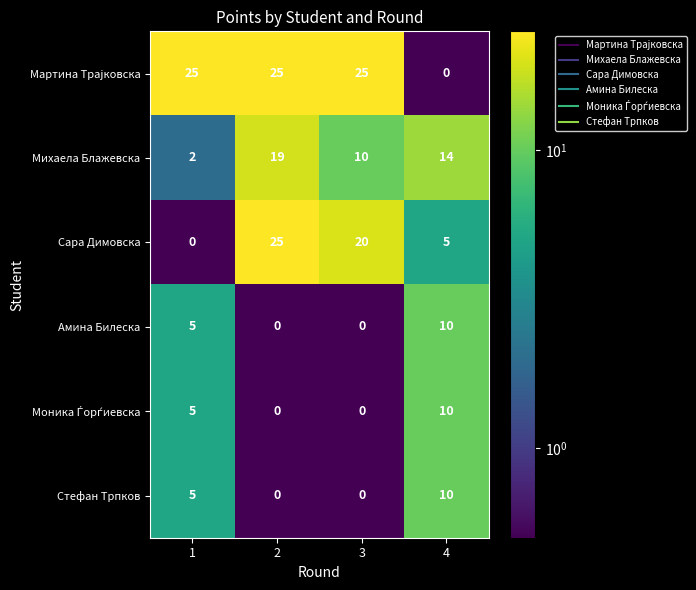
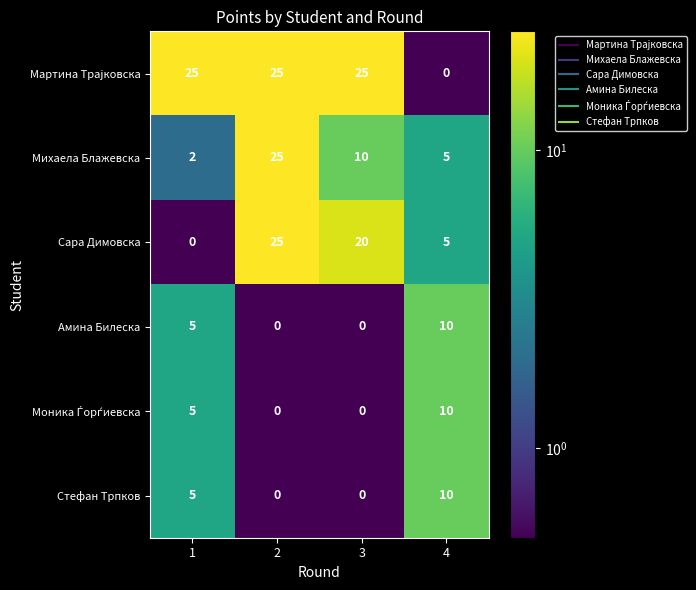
Михаела Блажевска, 2: 19 -> 25
Михаела Блажевска, 4: 14 -> 5
